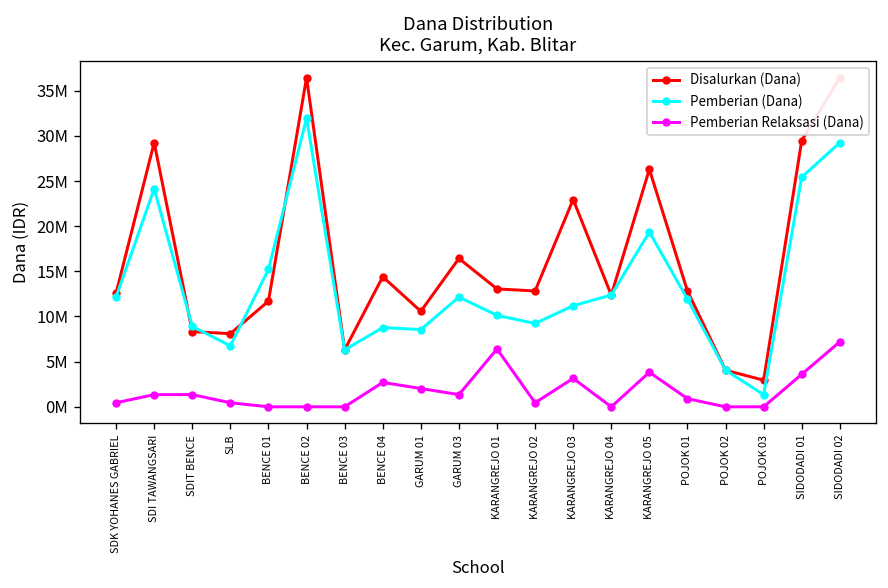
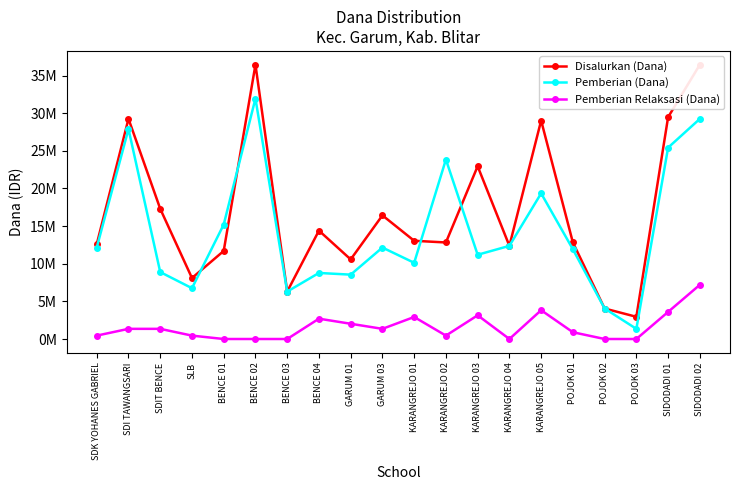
Pemberian (Dana), SDI TAWANGSARI: 24000000 -> 28000000
Disalurkan (Dana), SDIT BENCE: 8000000 -> 17000000
Pemberian Relaksasi (Dana), KARANGREJO 01: 6000000 -> 3000000
Pemberian (Dana), KARANGREJO 02: 9000000 -> 24000000
Disalurkan (Dana), KARANGREJO 05: 26000000 -> 29000000
